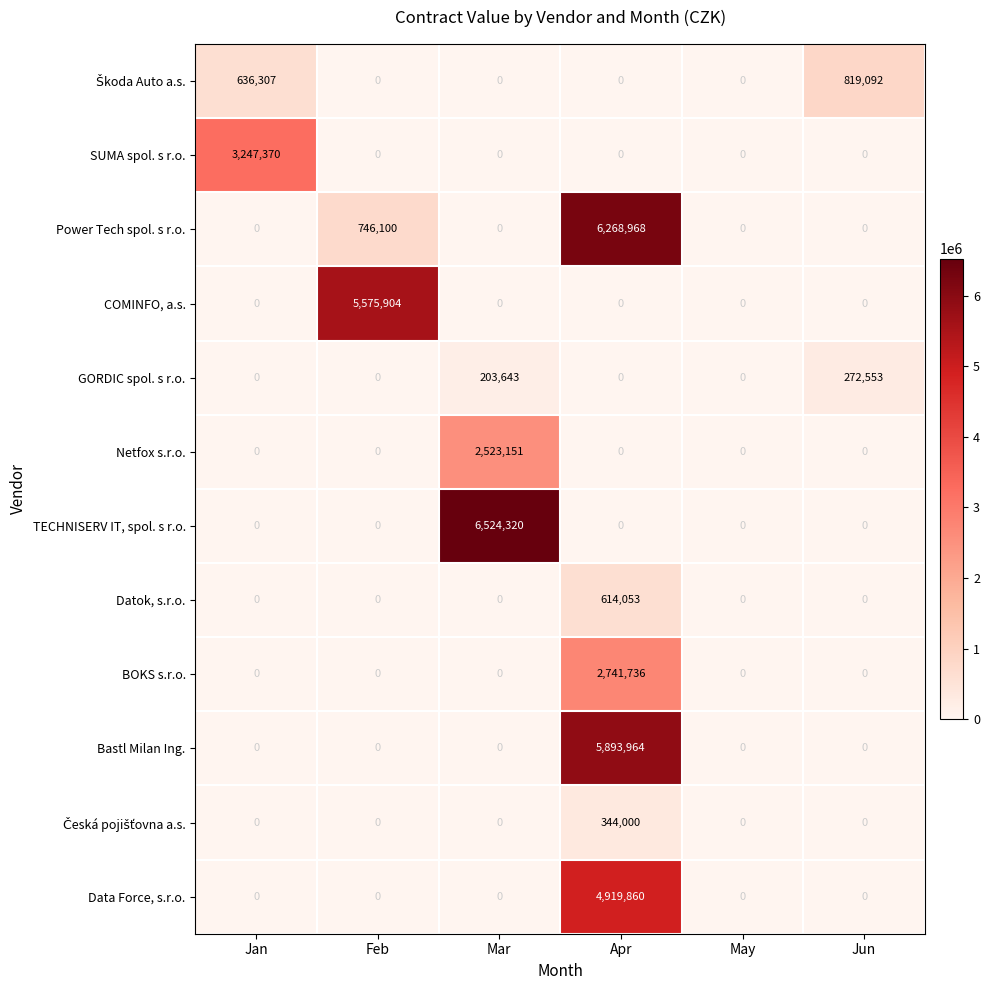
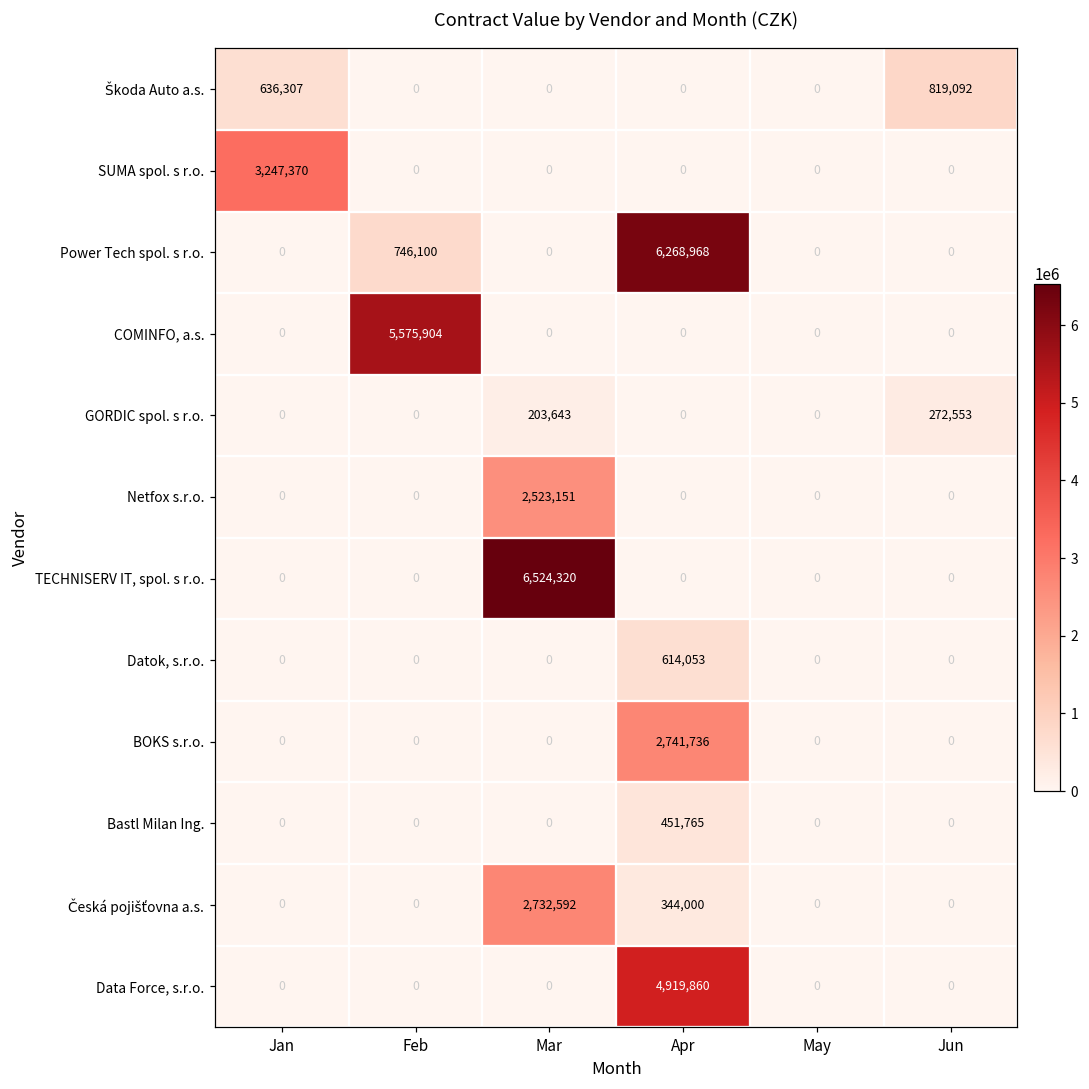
Bastl Milan Ing., Apr: 5,893,964 -> 451,765
Česká pojišťovna a.s., Mar: 0 -> 2,732,592
